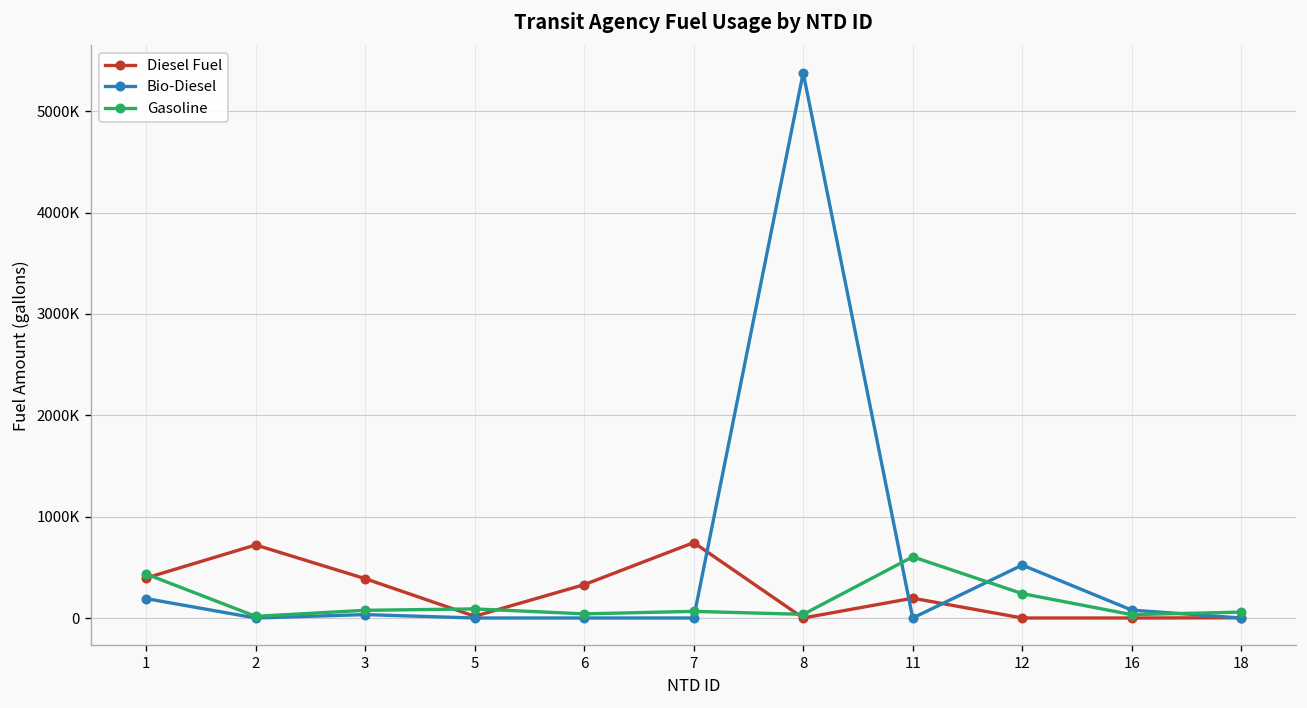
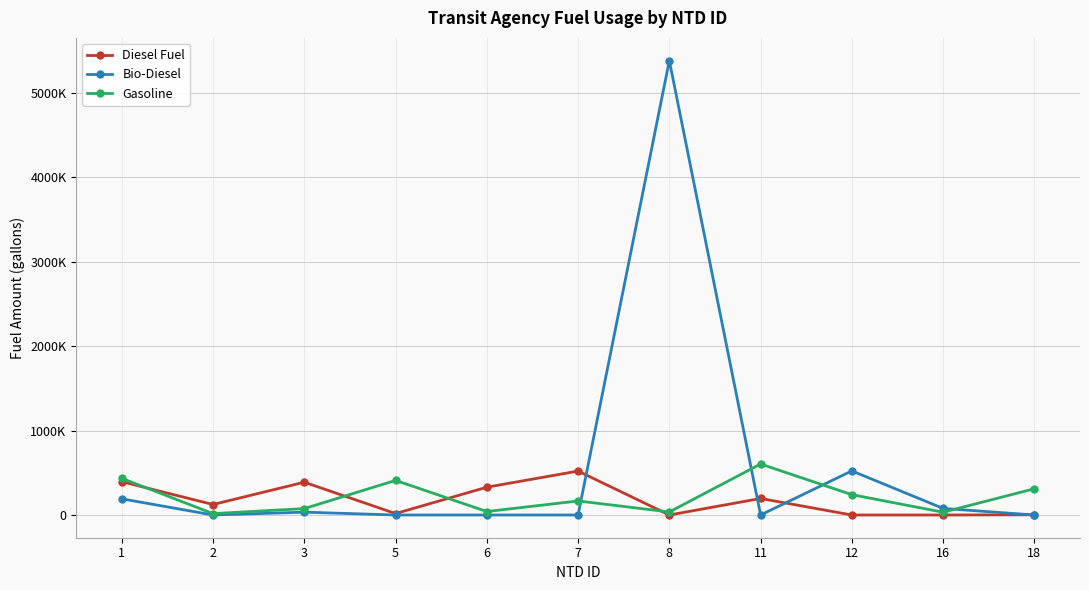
Diesel Fuel, 2: 700000 -> 100000
Gasoline, 5: 100000 -> 400000
Diesel Fuel, 7: 700000 -> 500000
Gasoline, 7: 100000 -> 200000
Gasoline, 18: 100000 -> 300000
